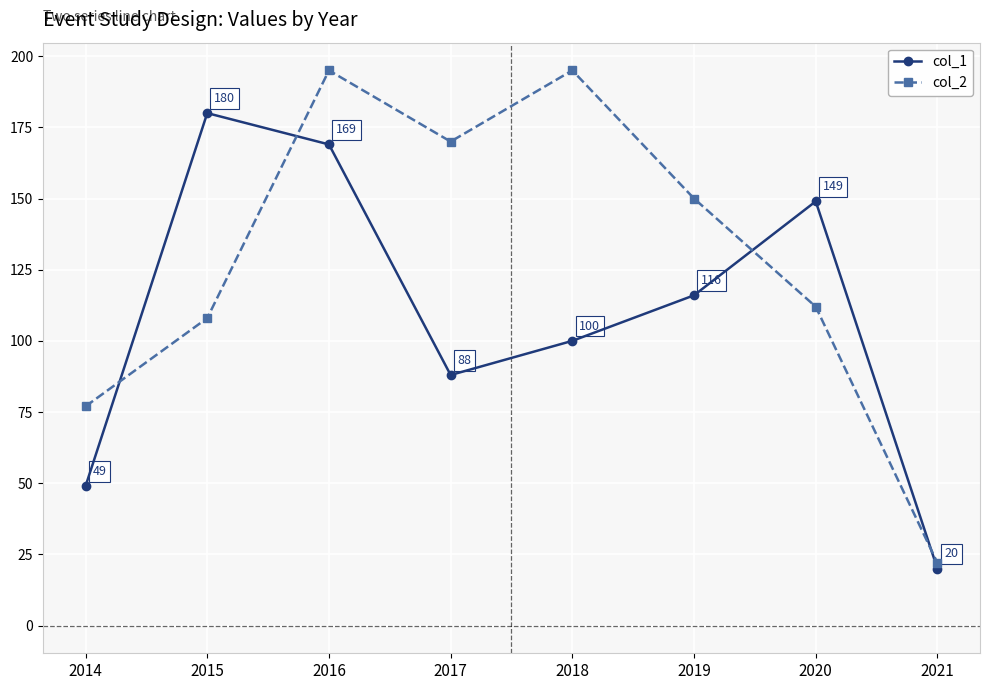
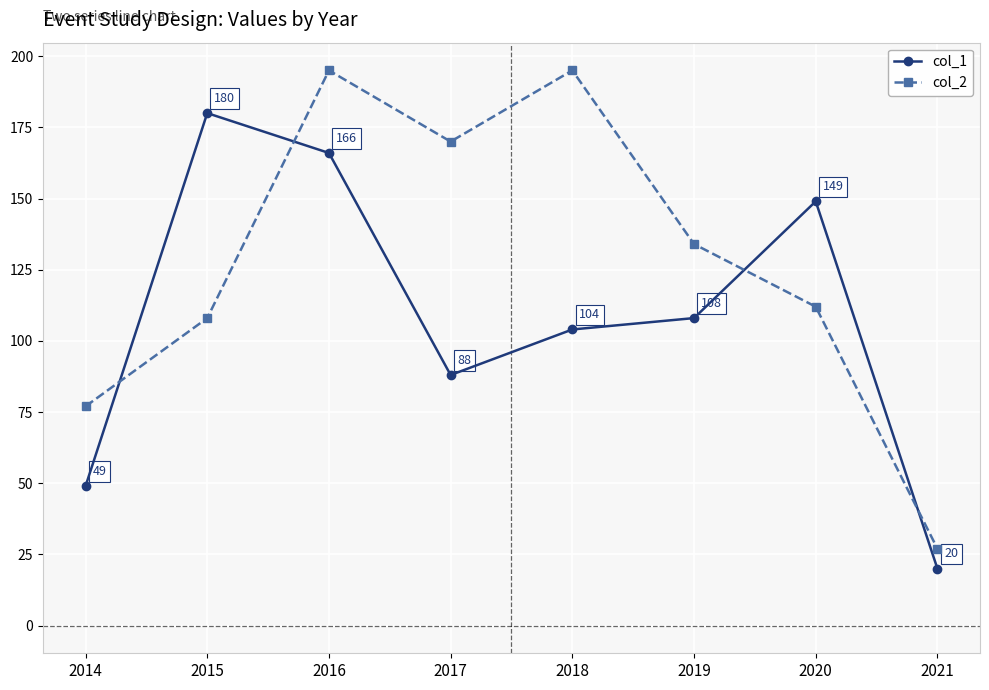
col_1, 2016: 169 -> 166
col_1, 2018: 100 -> 104
col_1, 2019: 116 -> 108
col_2, 2019: 150 -> 134
col_2, 2021: 22 -> 27
